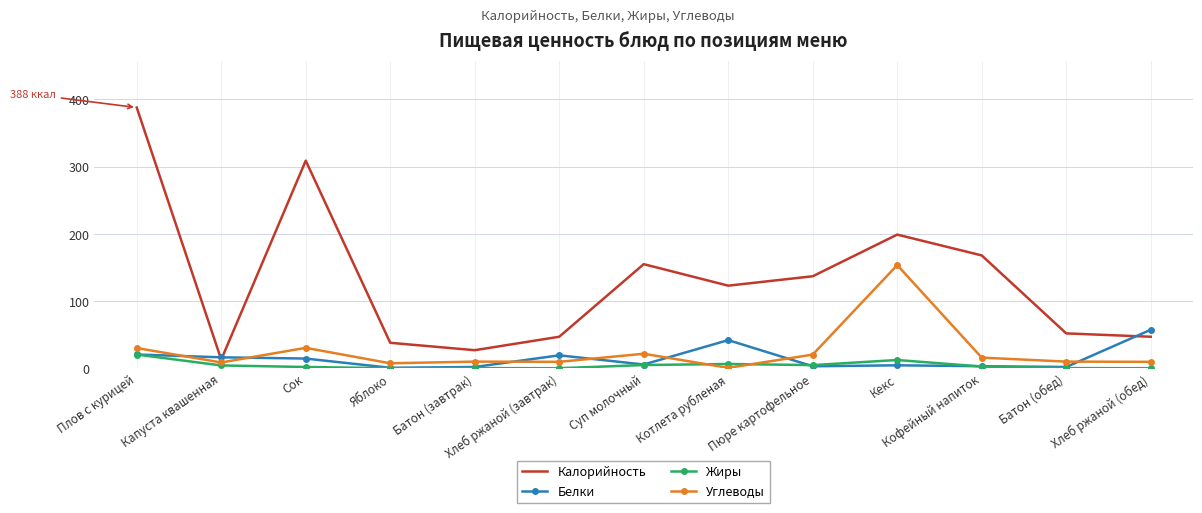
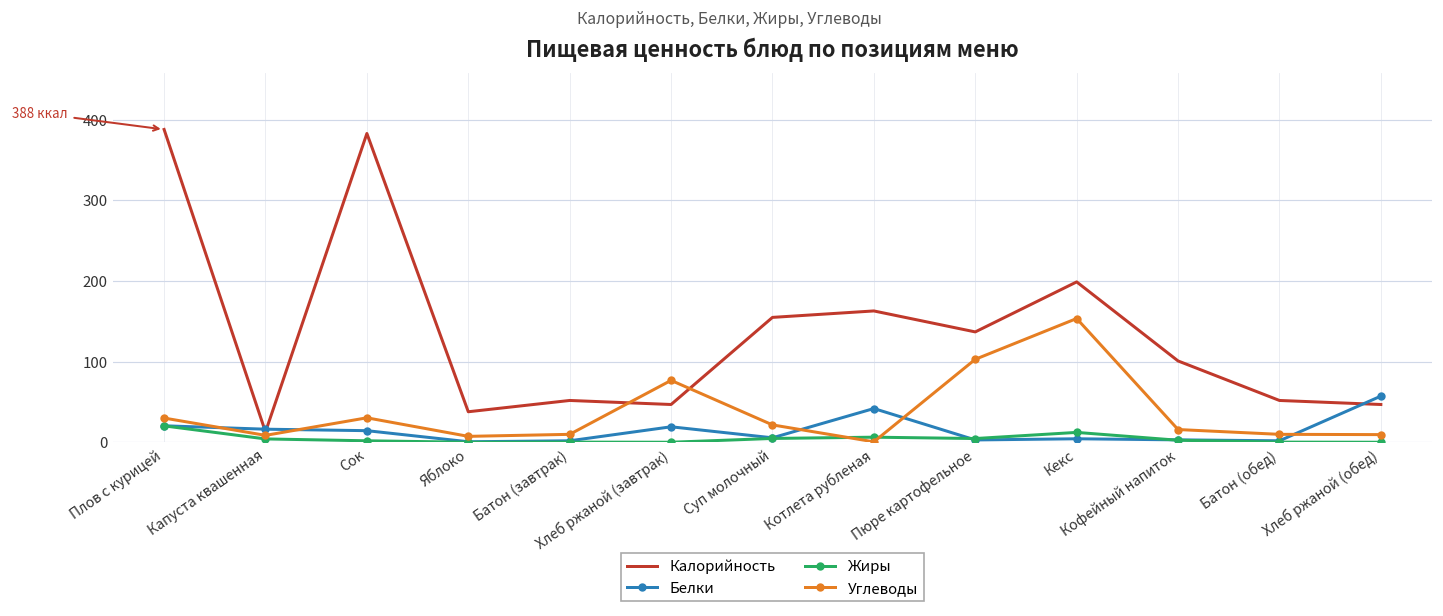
Калорийность, Сок: 310 -> 380
Калорийность, Батон (завтрак): 30 -> 50
Углеводы, Хлеб ржаной (завтрак): 10 -> 80
Калорийность, Котлета рубленая: 120 -> 160
Углеводы, Пюре картофельное: 20 -> 100
Калорийность, Кофейный напиток: 170 -> 100
